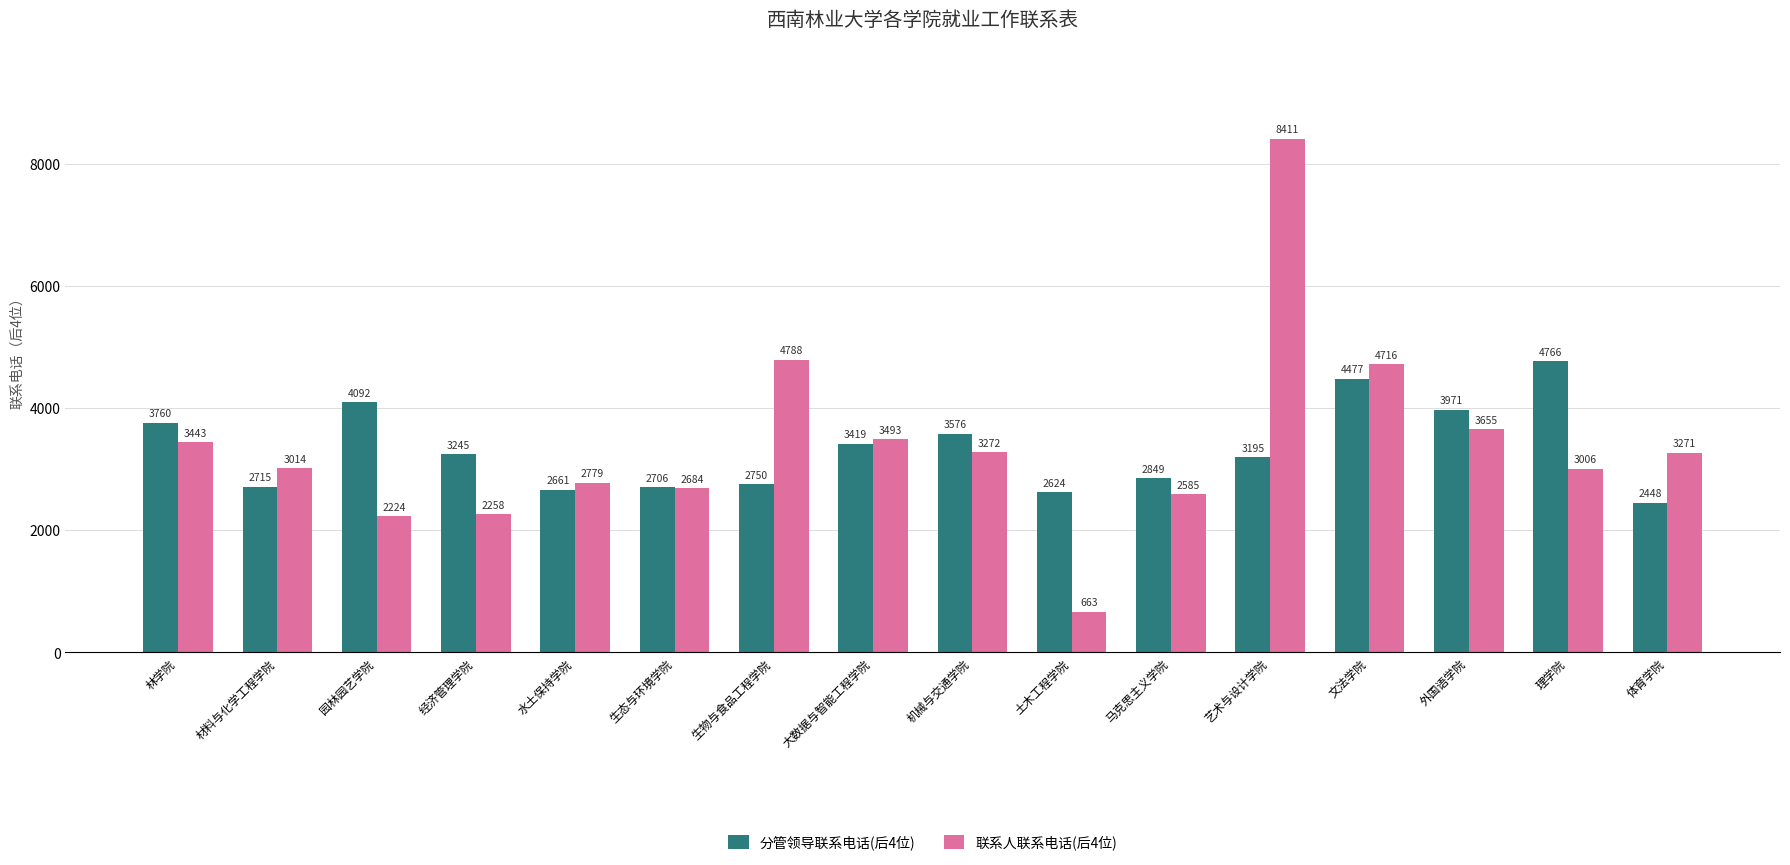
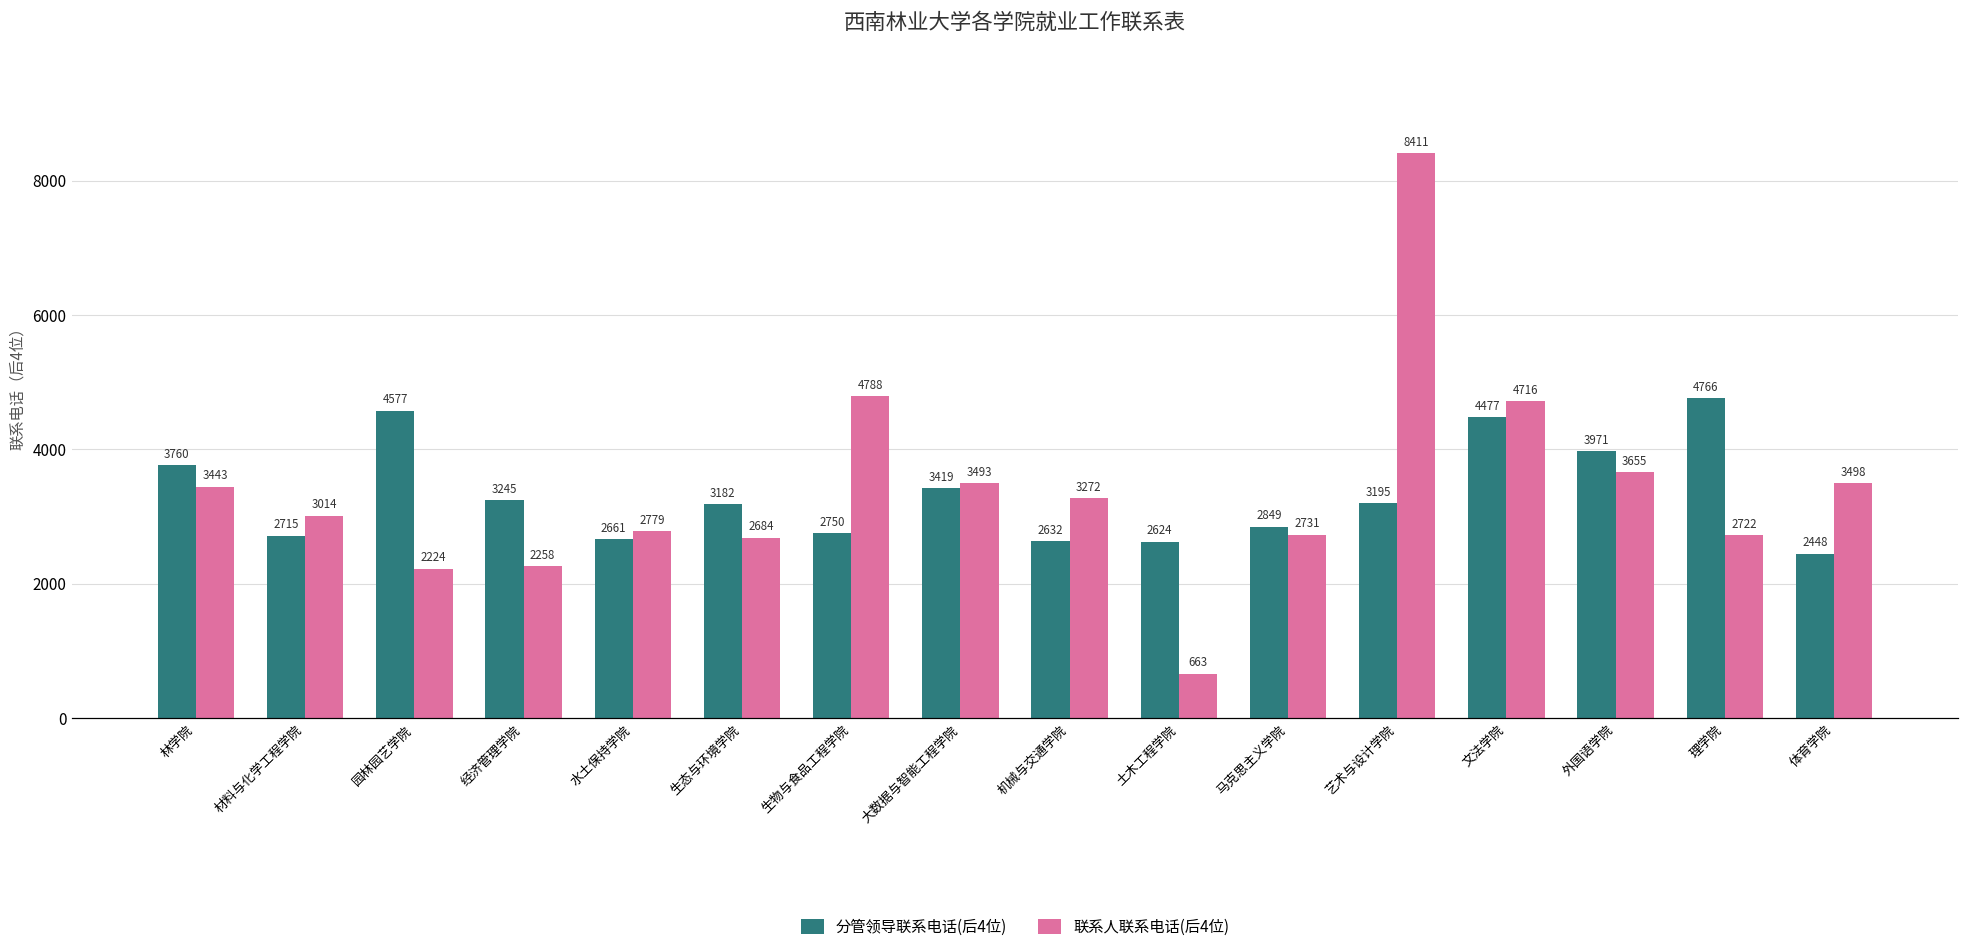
分管领导联系电话(后4位), 园林园艺学院: 4092 -> 4577
分管领导联系电话(后4位), 生态与环境学院: 2706 -> 3182
分管领导联系电话(后4位), 机械与交通学院: 3576 -> 2632
联系人联系电话(后4位), 马克思主义学院: 2585 -> 2731
联系人联系电话(后4位), 理学院: 3006 -> 2722
联系人联系电话(后4位), 体育学院: 3271 -> 3498
